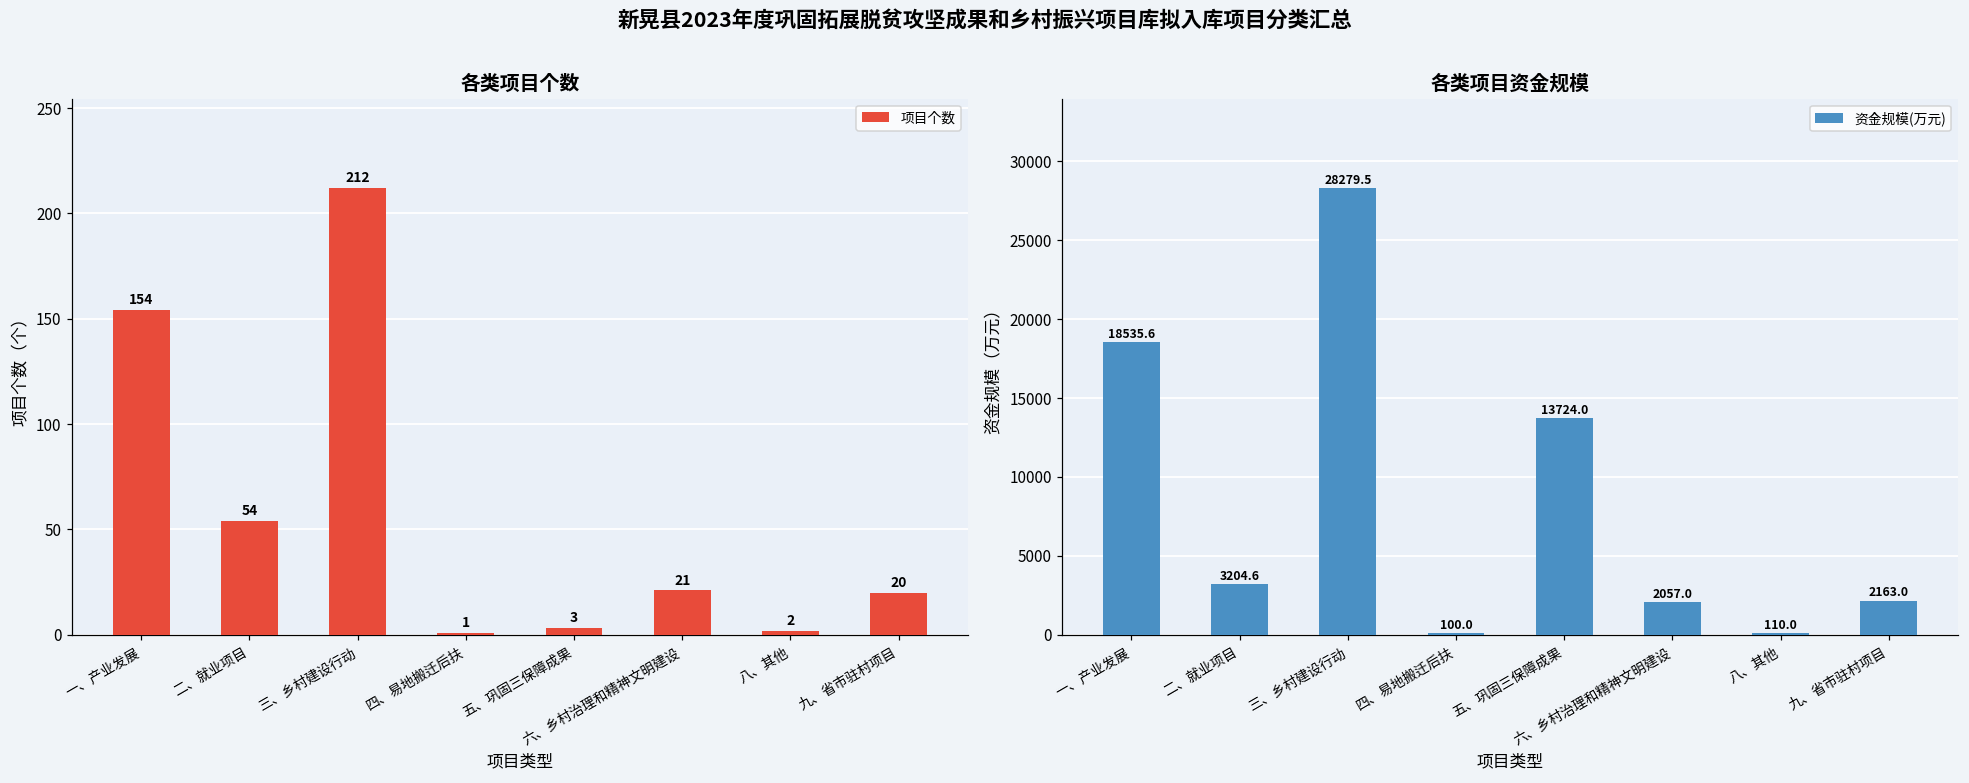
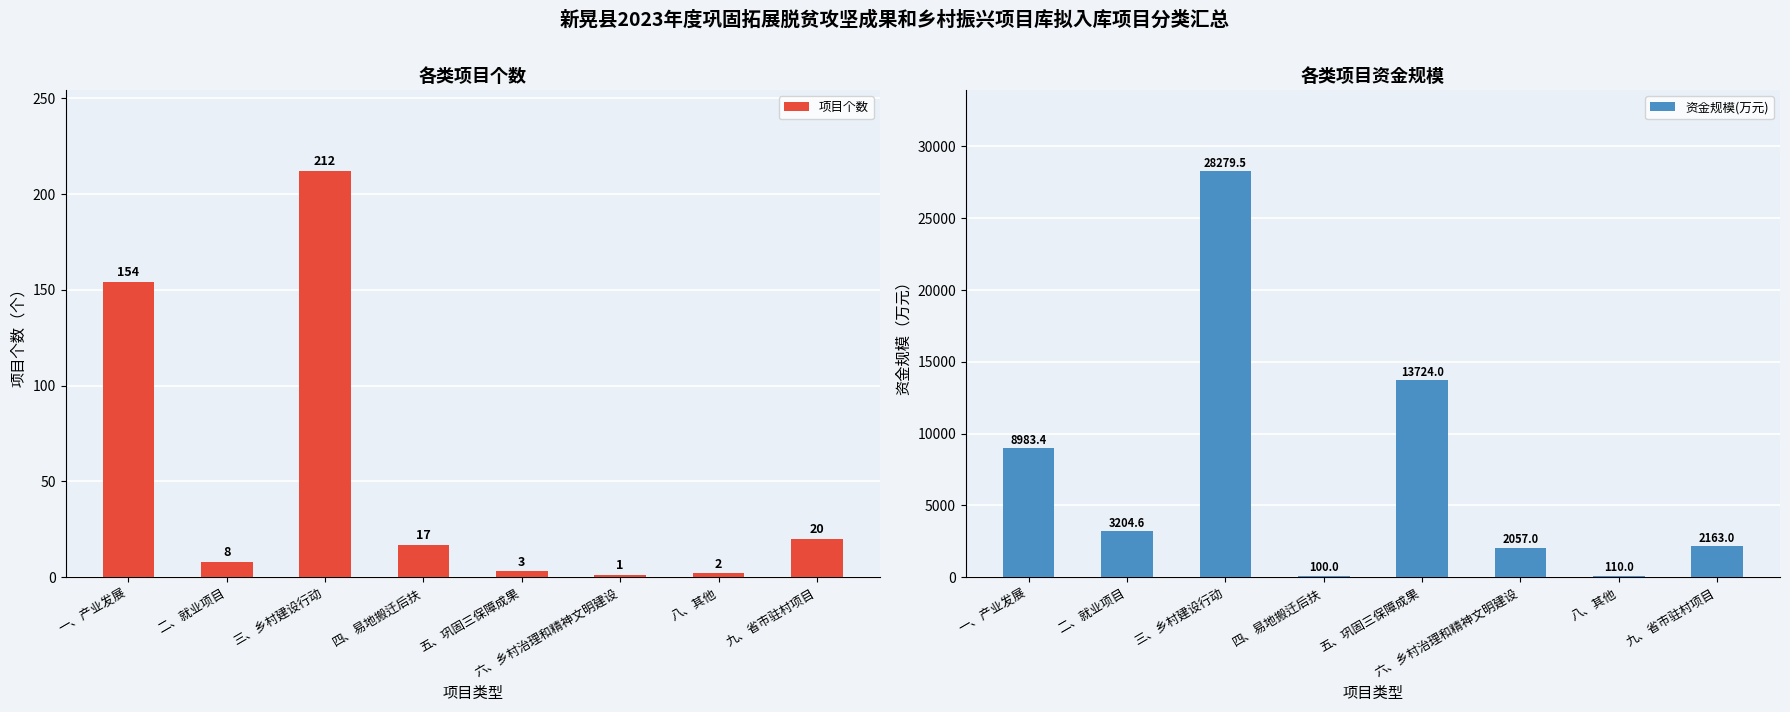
各类项目个数, 二、就业项目: 54 -> 8
各类项目个数, 四、易地搬迁后扶: 1 -> 17
各类项目个数, 六、乡村治理和精神文明建设: 21 -> 1
各类项目资金规模, 一、产业发展: 18535.6 -> 8983.4
